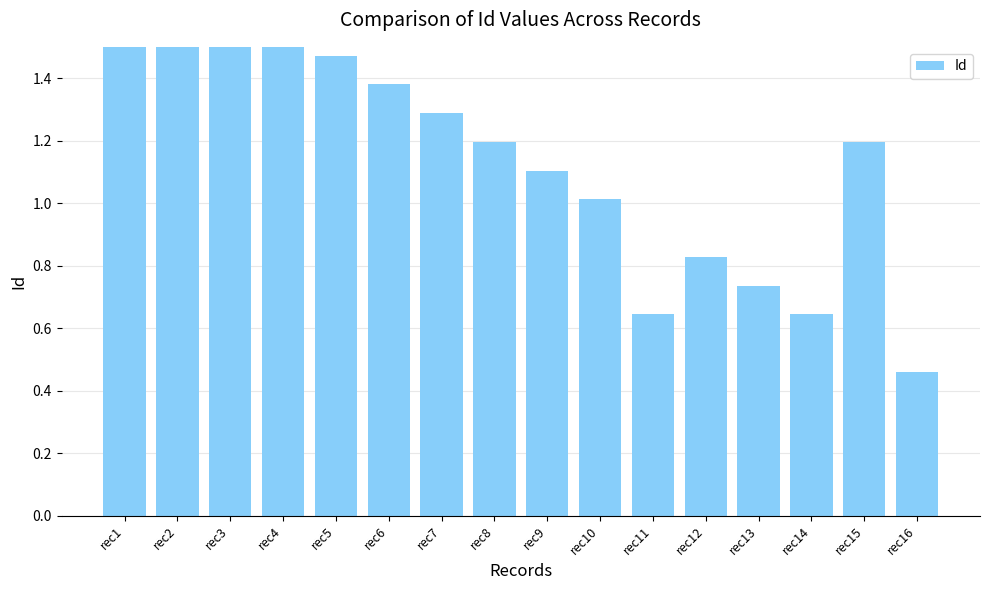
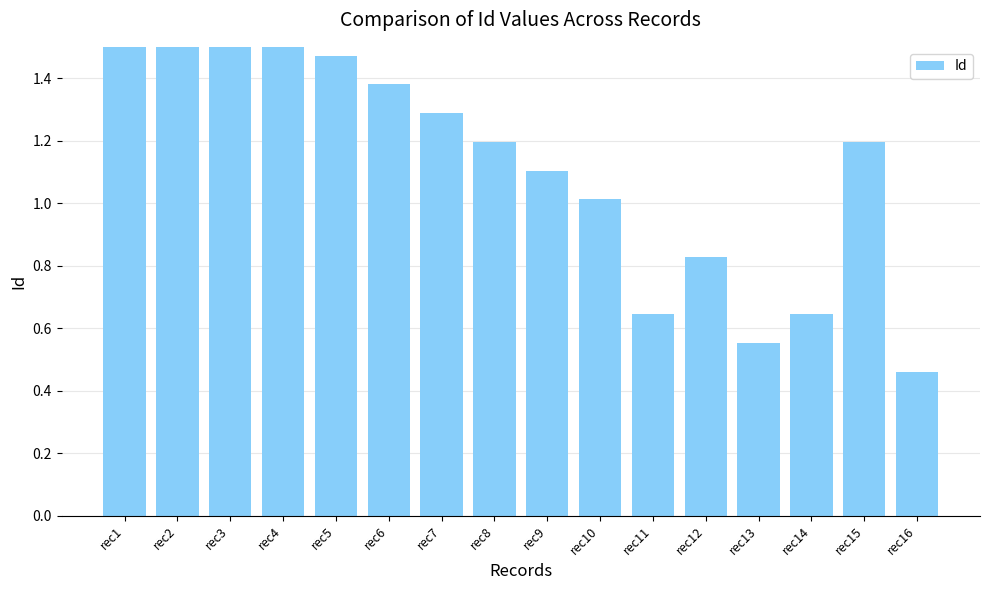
rec13: 0.74 -> 0.55
